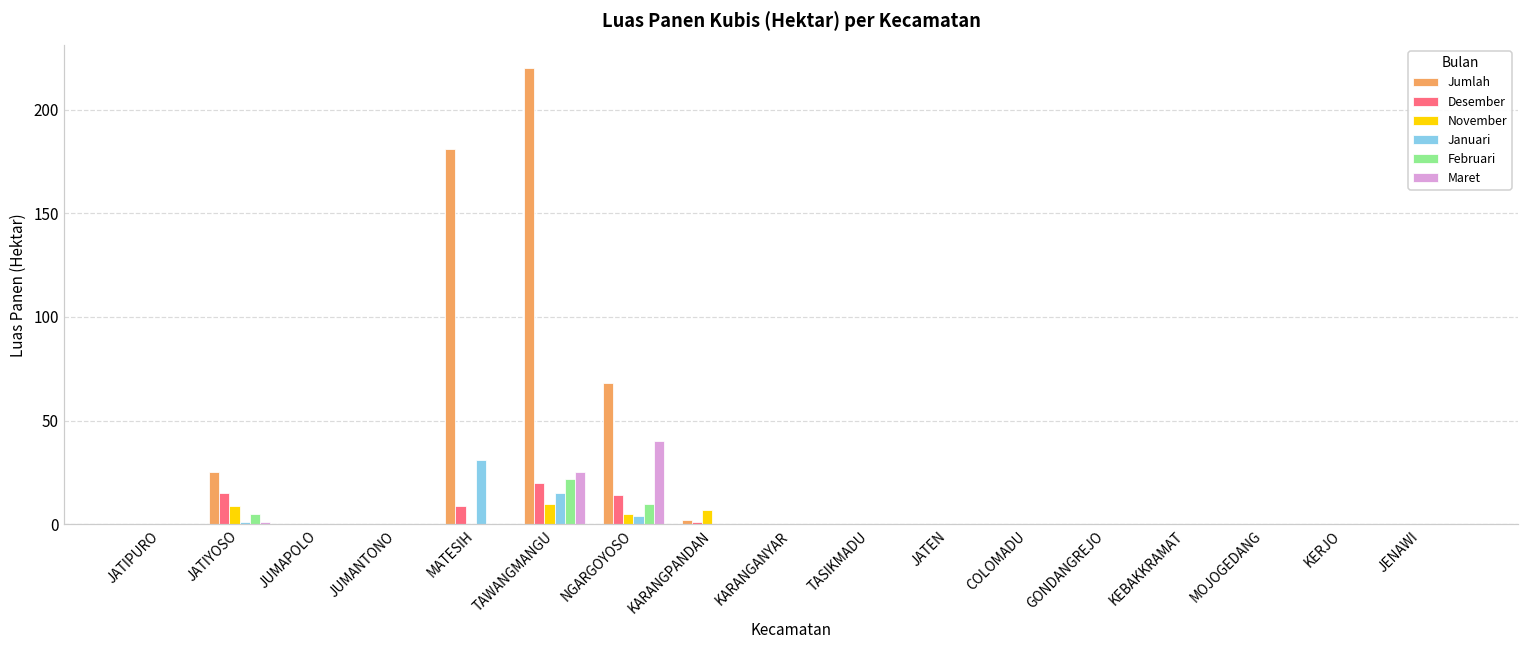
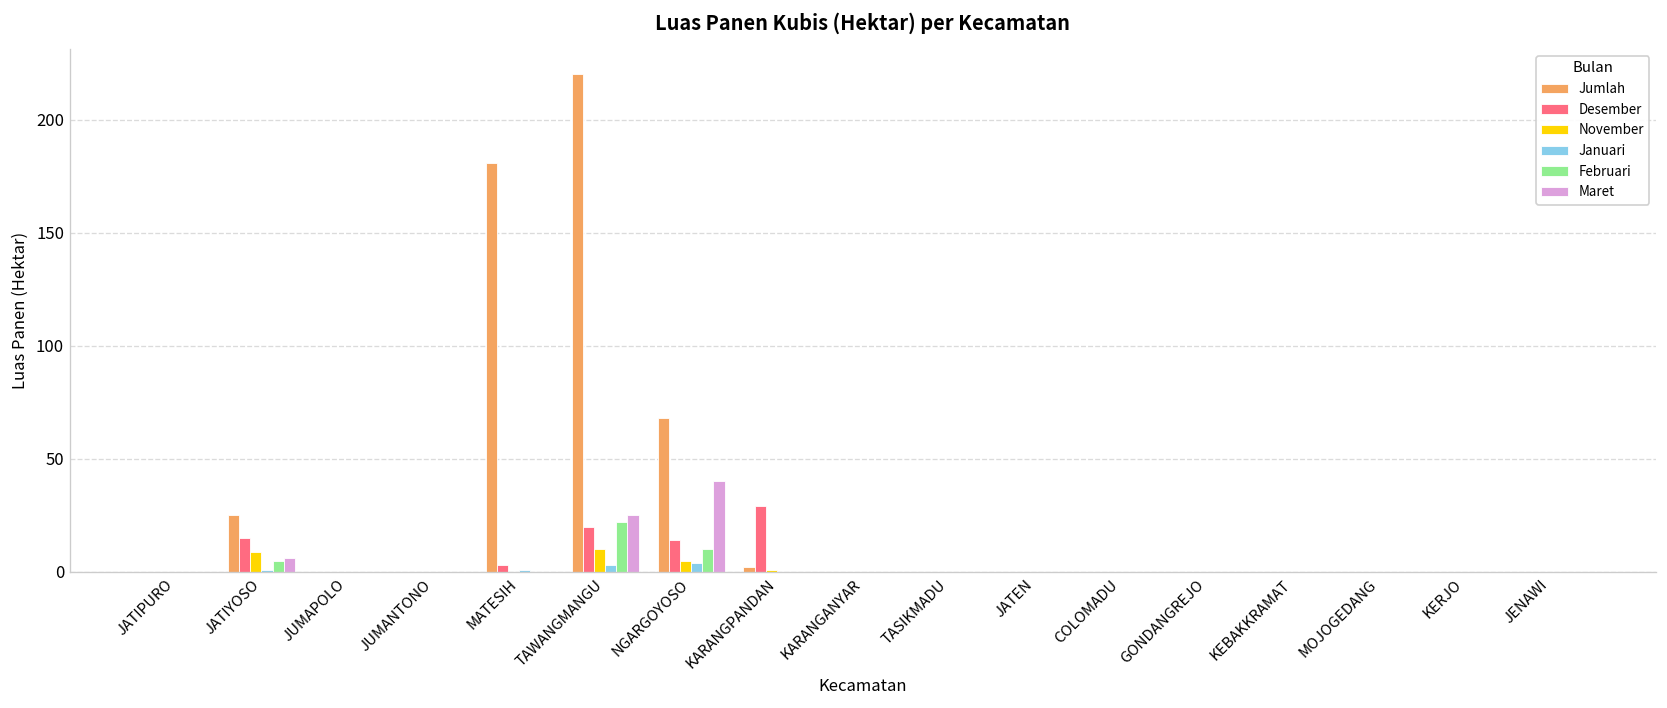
Maret, JATIYOSO: 1 -> 6
Desember, MATESIH: 9 -> 3
Januari, MATESIH: 31 -> 1
Januari, TAWANGMANGU: 15 -> 3
Desember, KARANGPANDAN: 1 -> 29
November, KARANGPANDAN: 7 -> 1
